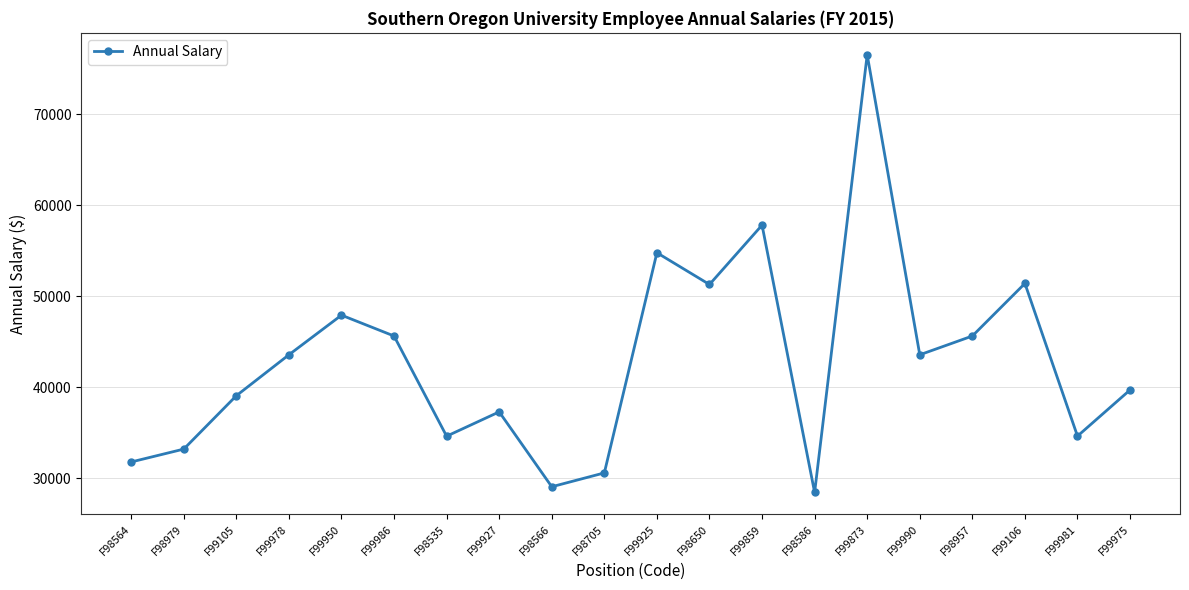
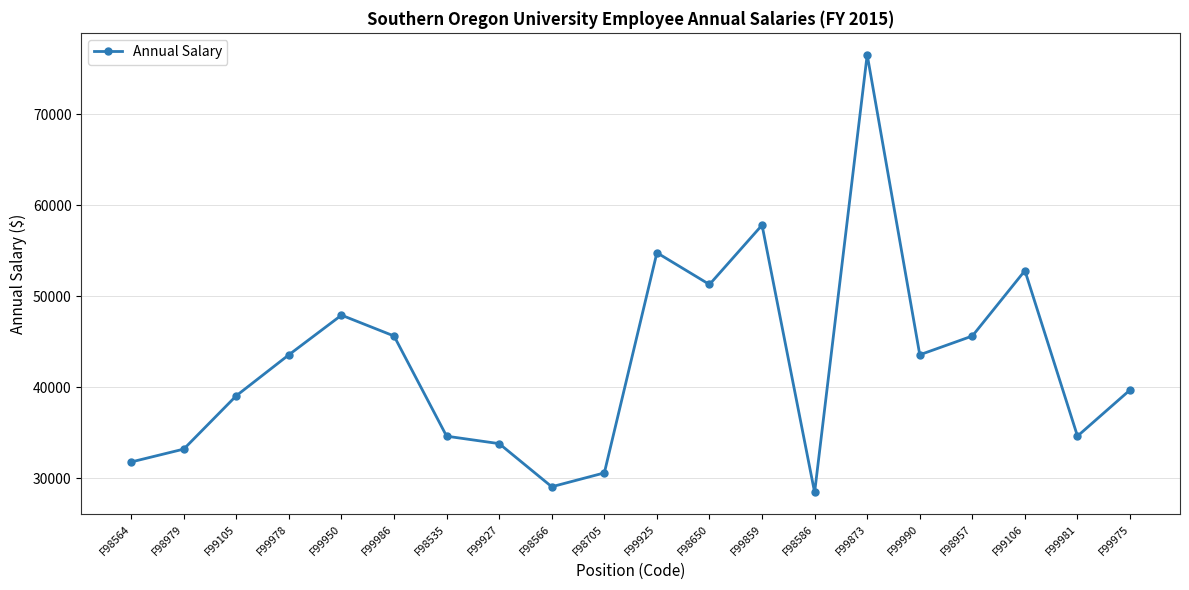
F99927: 37000 -> 34000
F99106: 51000 -> 53000
